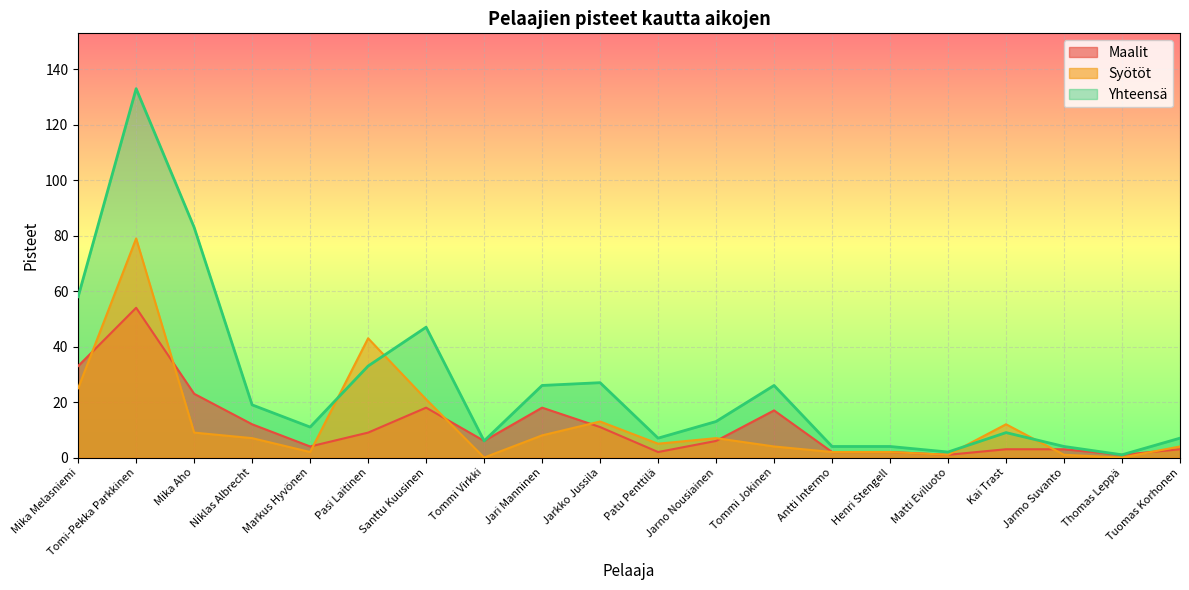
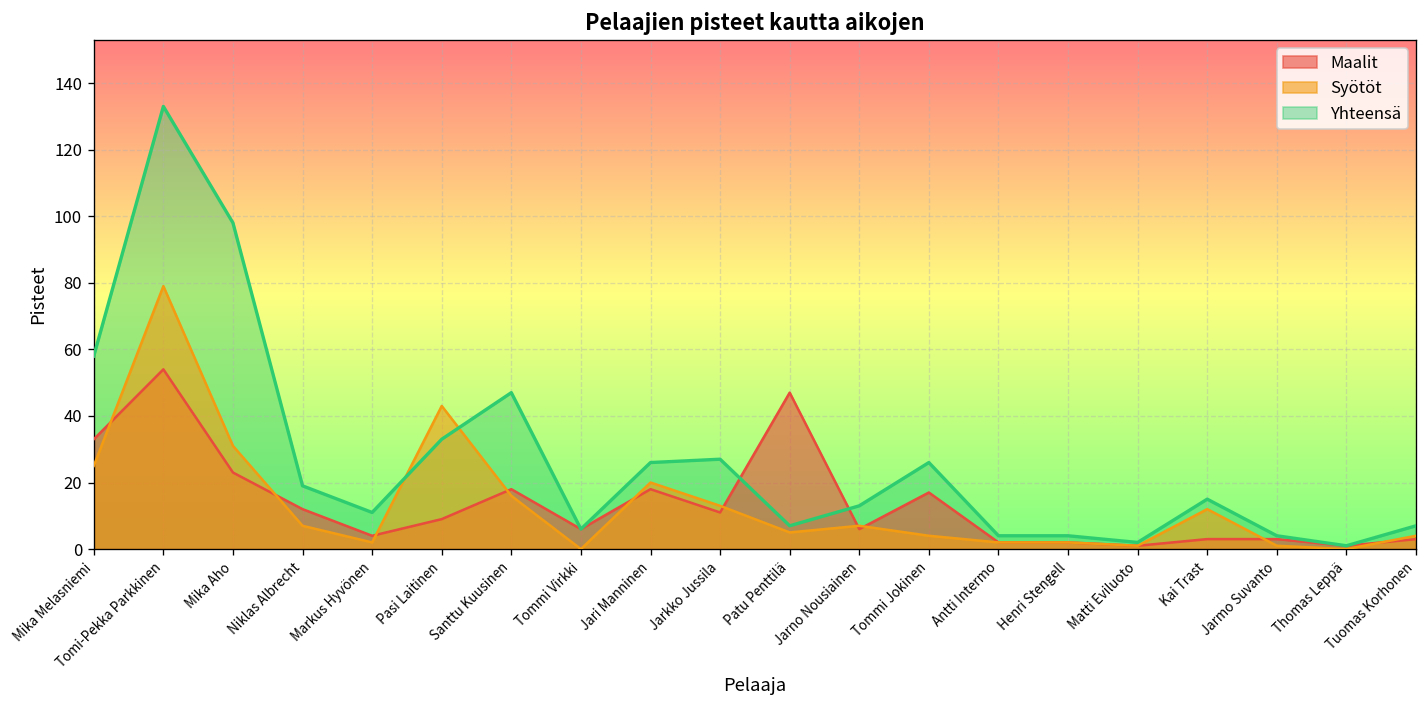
Syötöt, Mika Aho: 9 -> 31
Yhteensä, Mika Aho: 83 -> 98
Syötöt, Santtu Kuusinen: 21 -> 16
Syötöt, Jari Manninen: 8 -> 20
Maalit, Patu Penttilä: 2 -> 47
Yhteensä, Kai Trast: 9 -> 15
